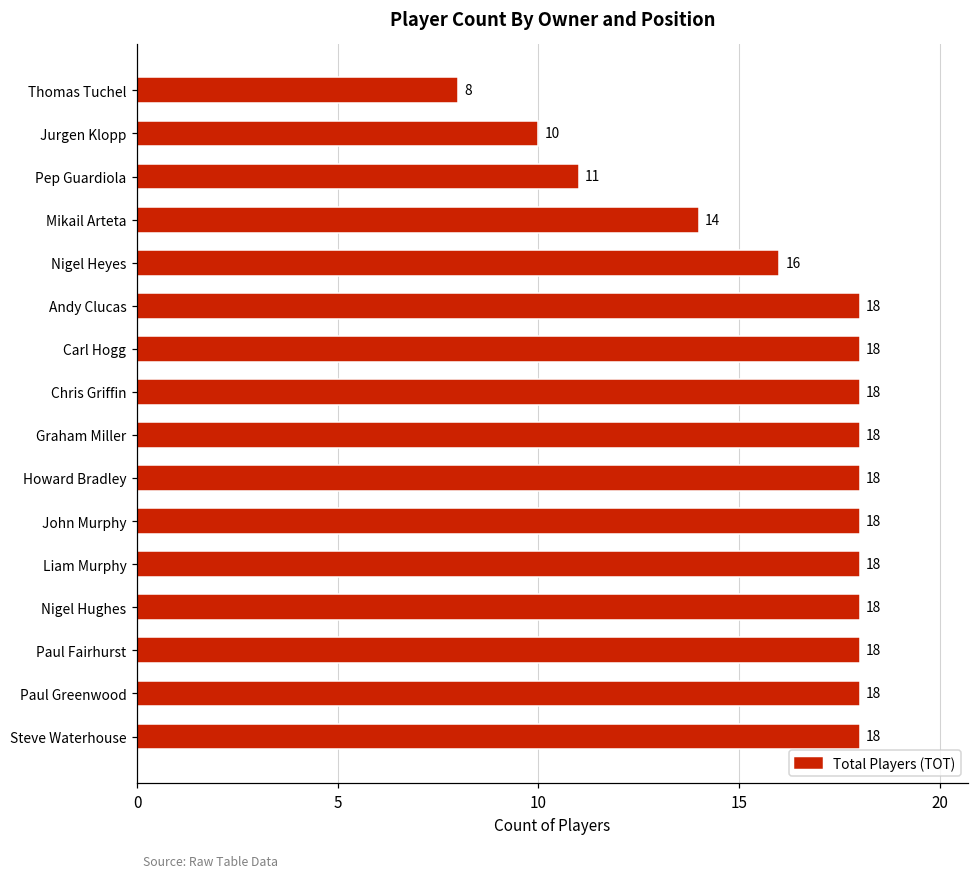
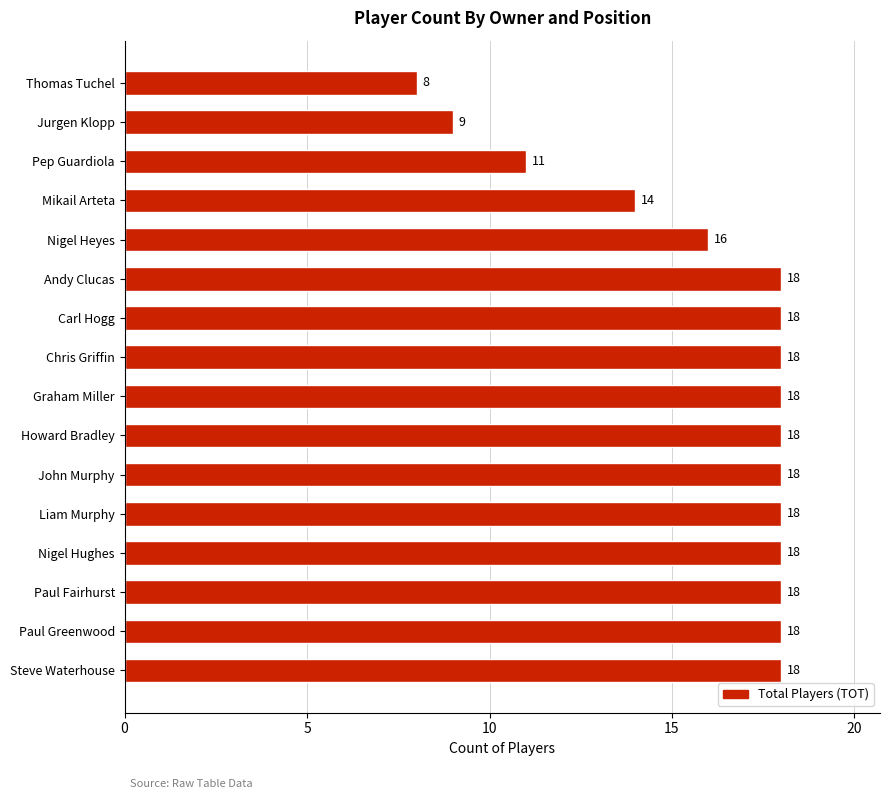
Jurgen Klopp: 10 -> 9
